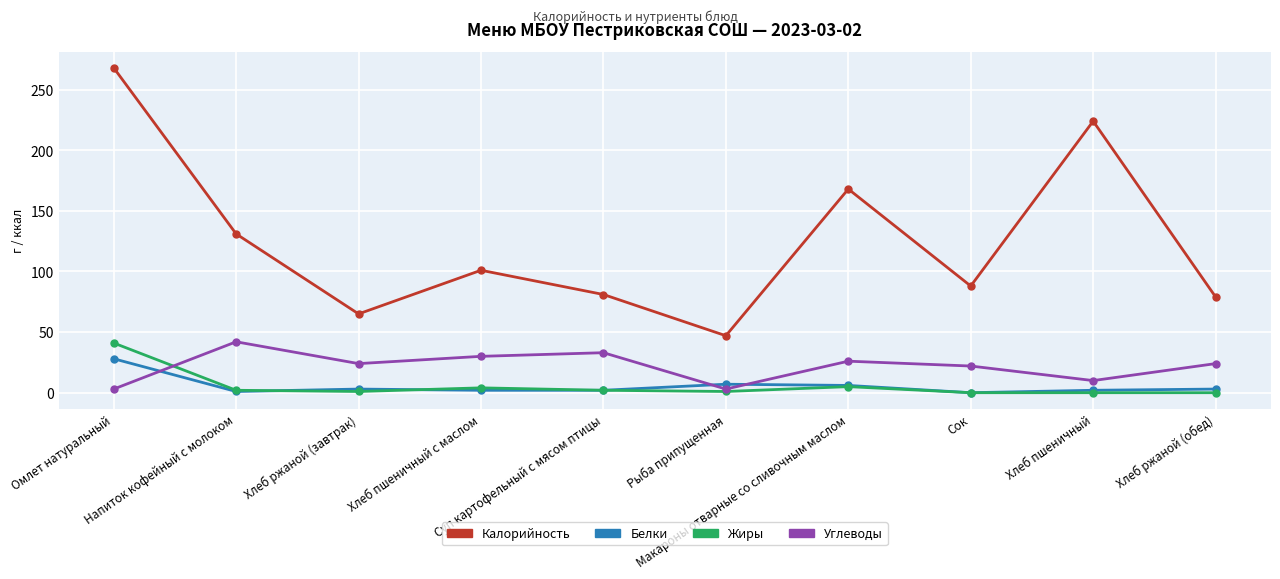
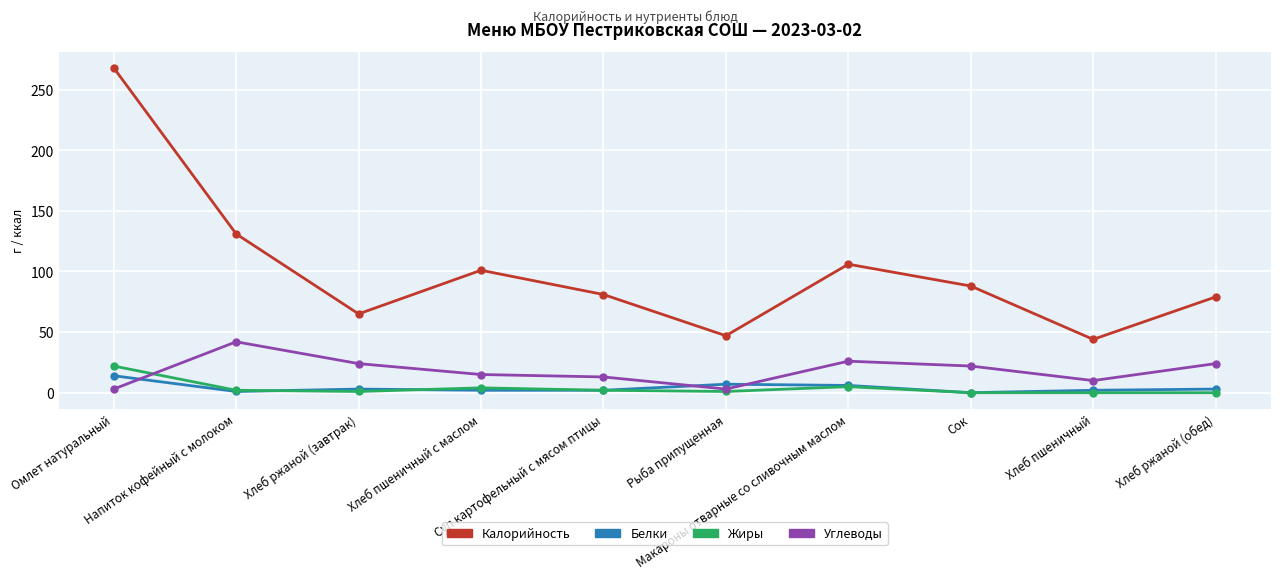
Белки, Омлет натуральный: 28 -> 14
Жиры, Омлет натуральный: 41 -> 22
Углеводы, Хлеб пшеничный с маслом: 30 -> 15
Углеводы, Суп картофельный с мясом птицы: 33 -> 13
Калорийность, Макароны отварные со сливочным маслом: 168 -> 106
Калорийность, Хлеб пшеничный: 224 -> 44
